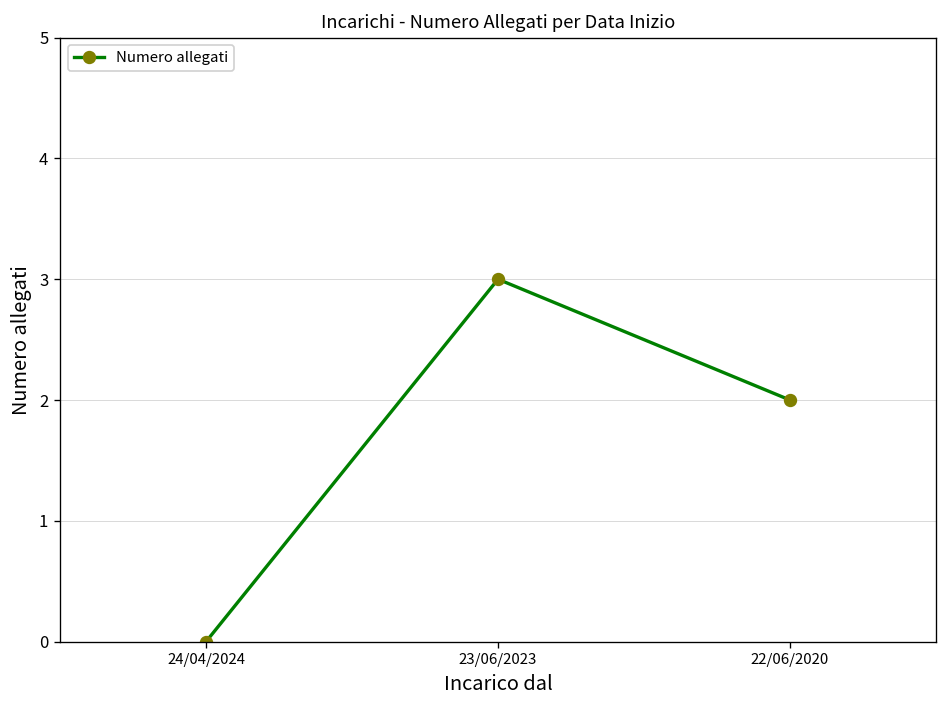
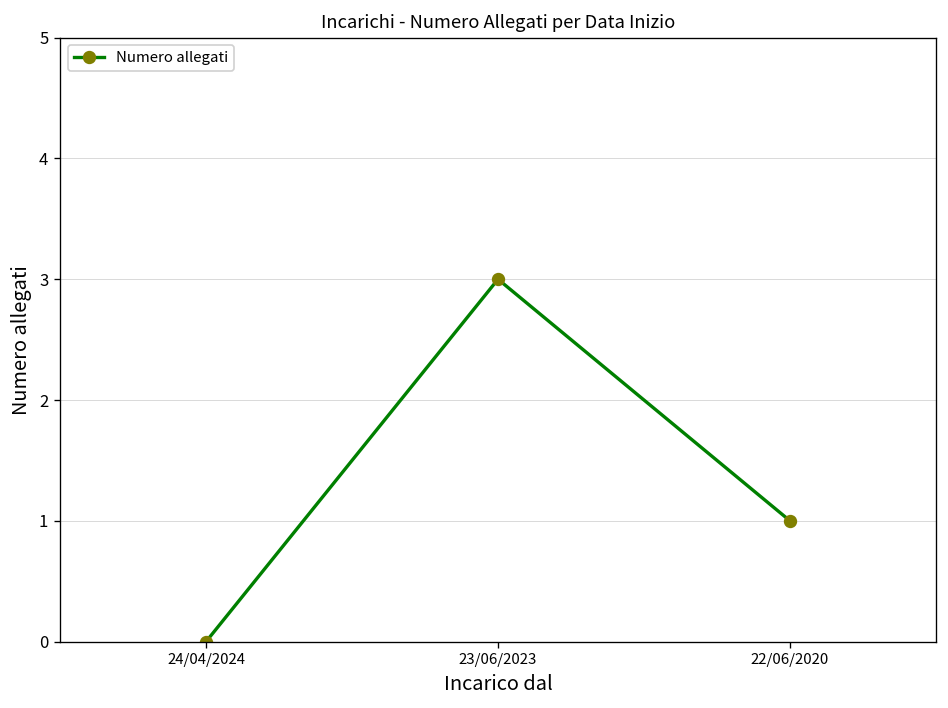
22/06/2020: 2 -> 1
